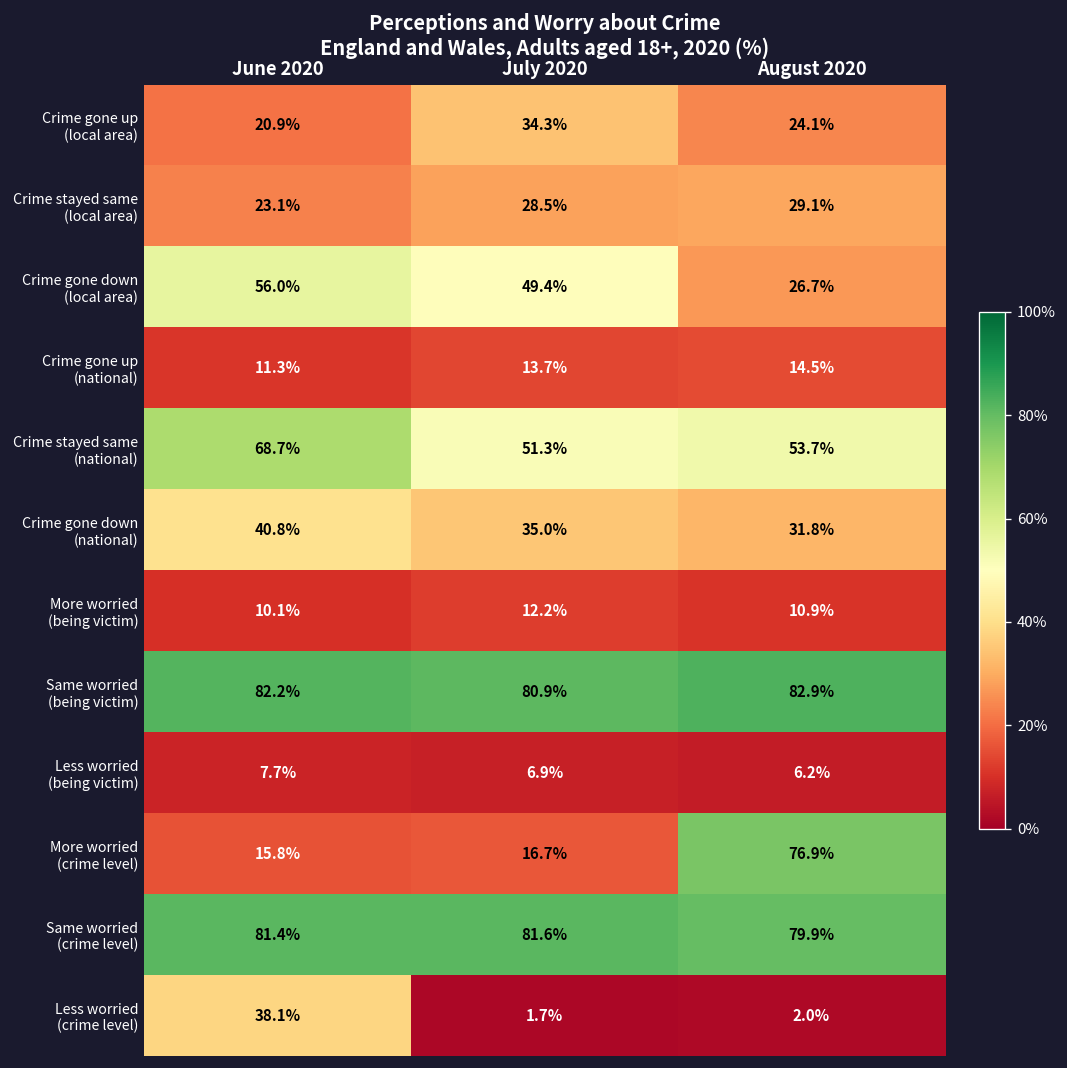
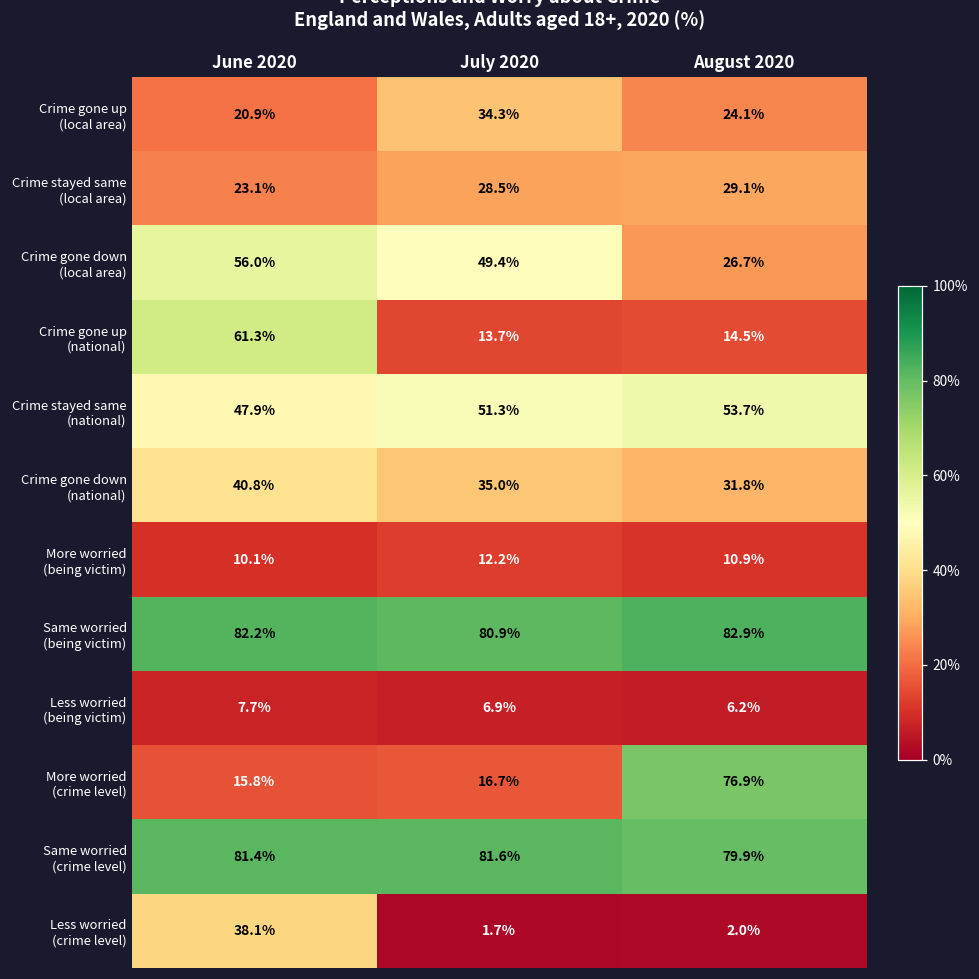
Crime gone up (national), June 2020: 11.3% -> 61.3%
Crime stayed same (national), June 2020: 68.7% -> 47.9%
